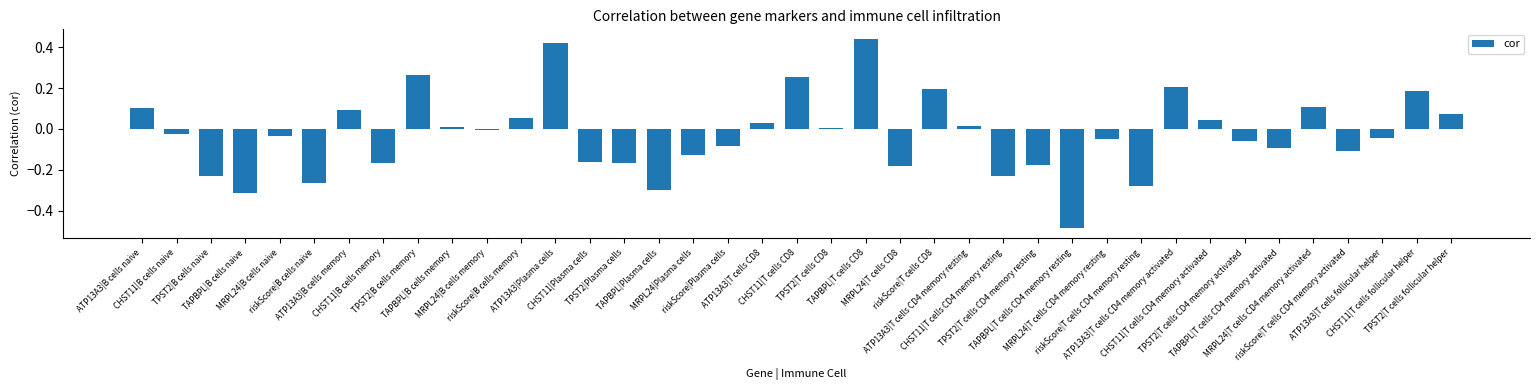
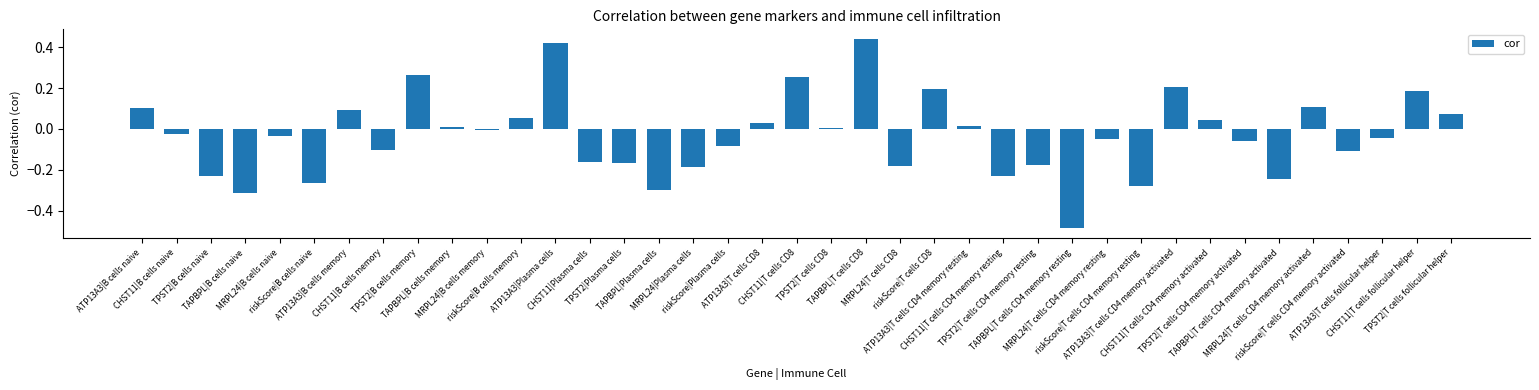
CHST11|B cells memory: -0.17 -> -0.10
MRPL24|Plasma cells: -0.13 -> -0.19
TAPBPL|T cells CD4 memory activated: -0.09 -> -0.25
